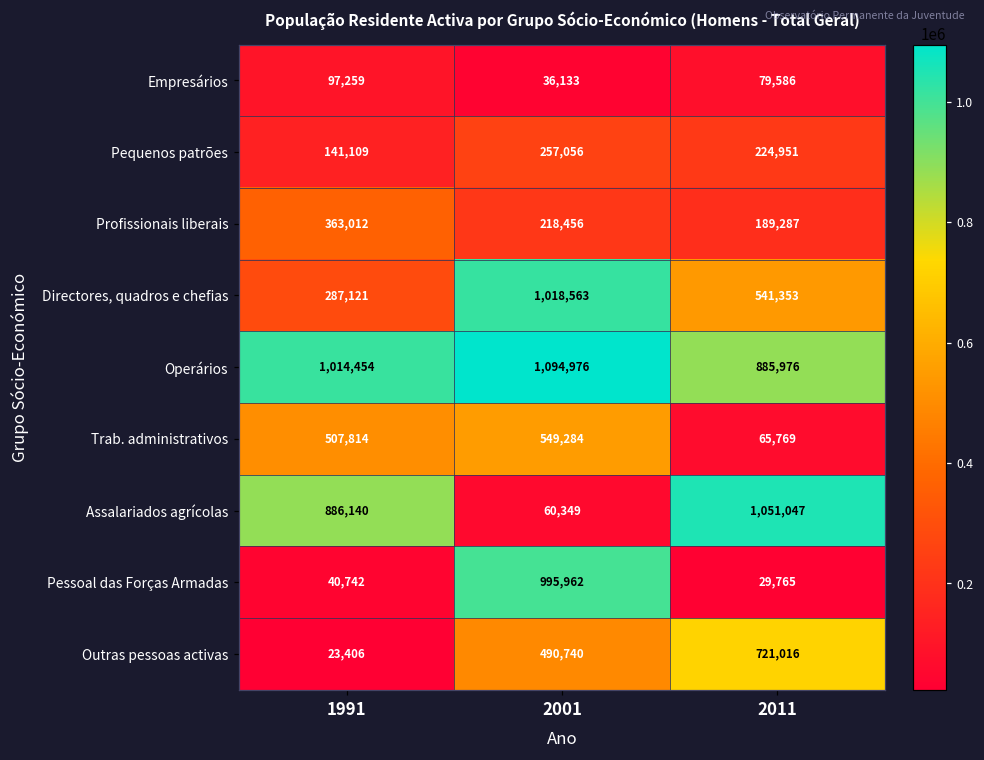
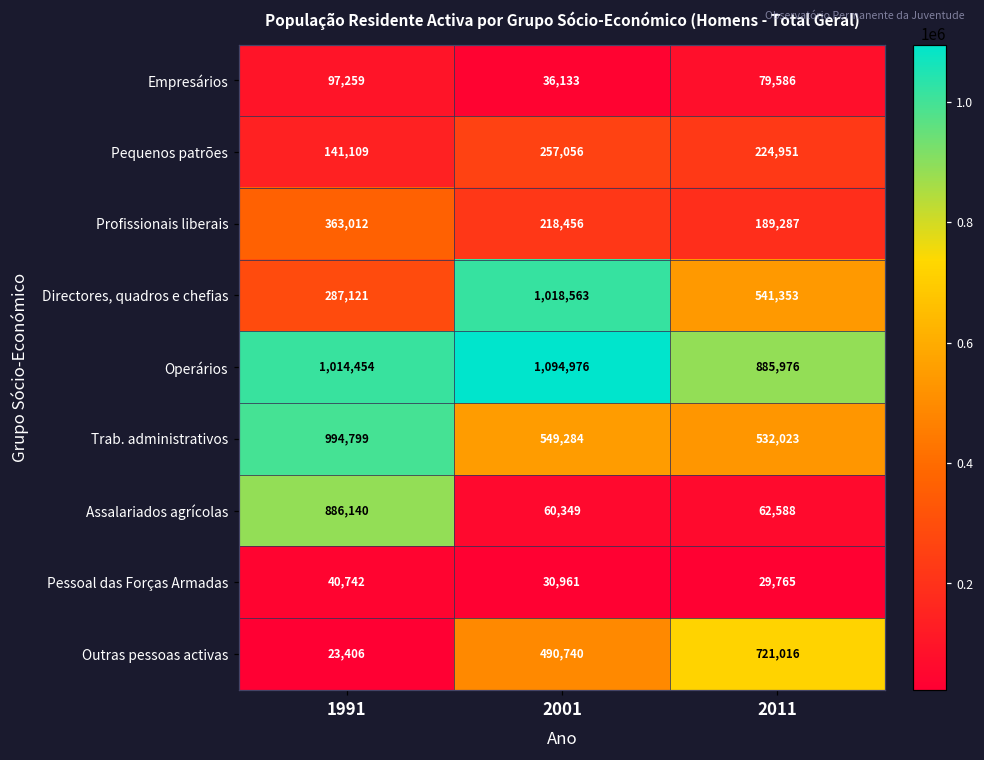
Trab. administrativos, 1991: 507,814 -> 994,799
Trab. administrativos, 2011: 65,769 -> 532,023
Assalariados agrícolas, 2011: 1,051,047 -> 62,588
Pessoal das Forças Armadas, 2001: 995,962 -> 30,961
